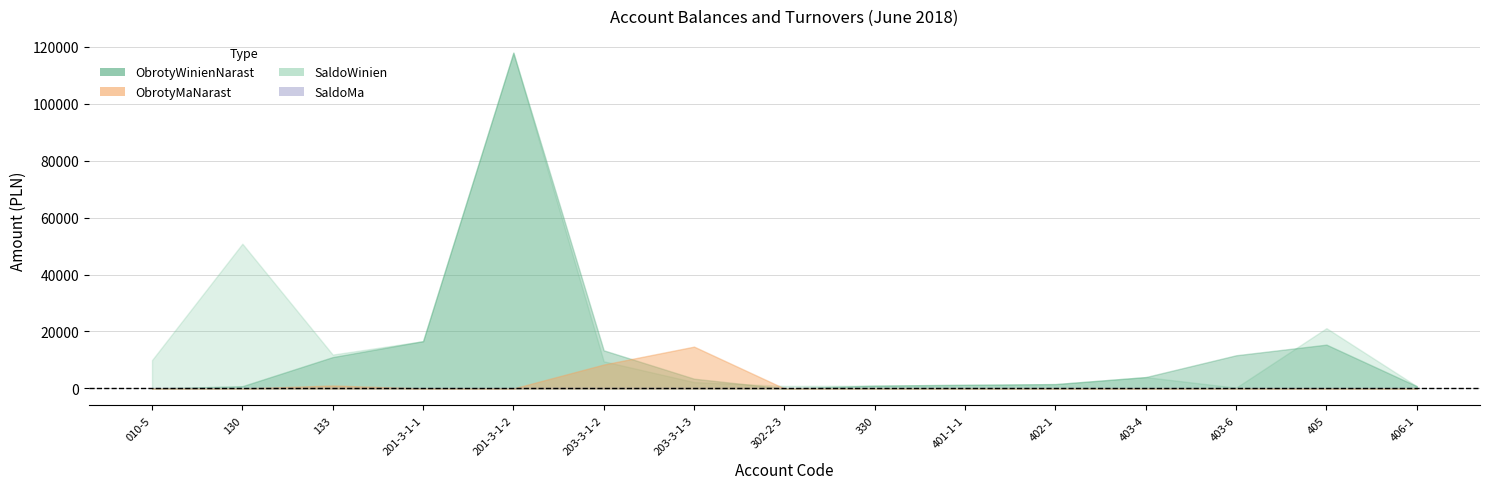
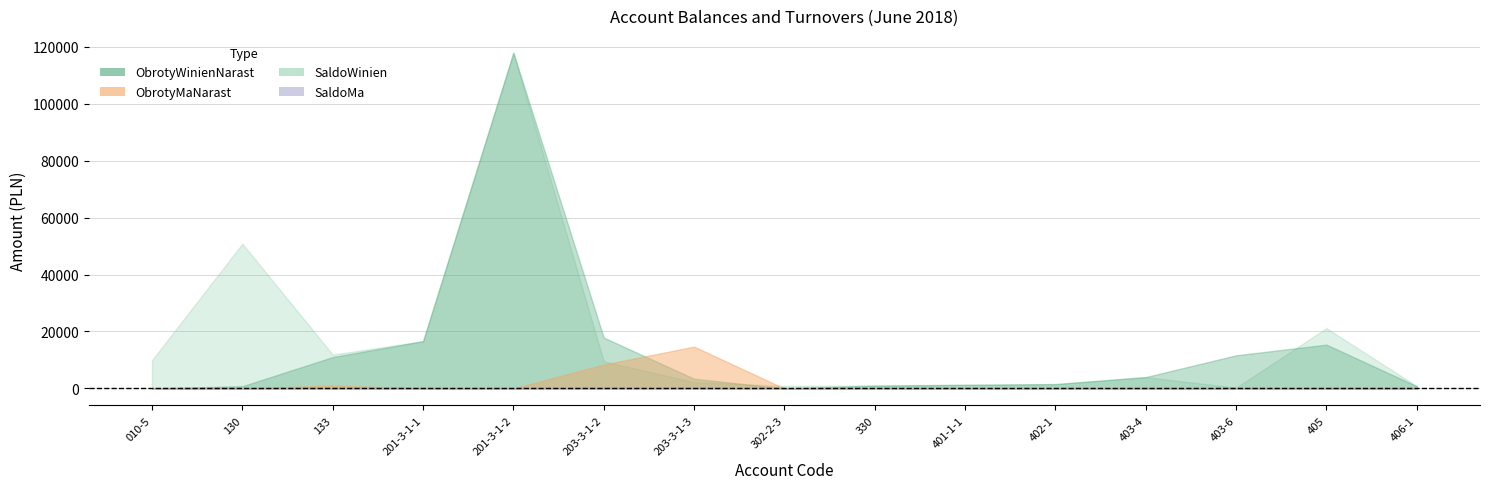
ObrotyWinienNarast, 203-3-1-2: 13000 -> 18000
